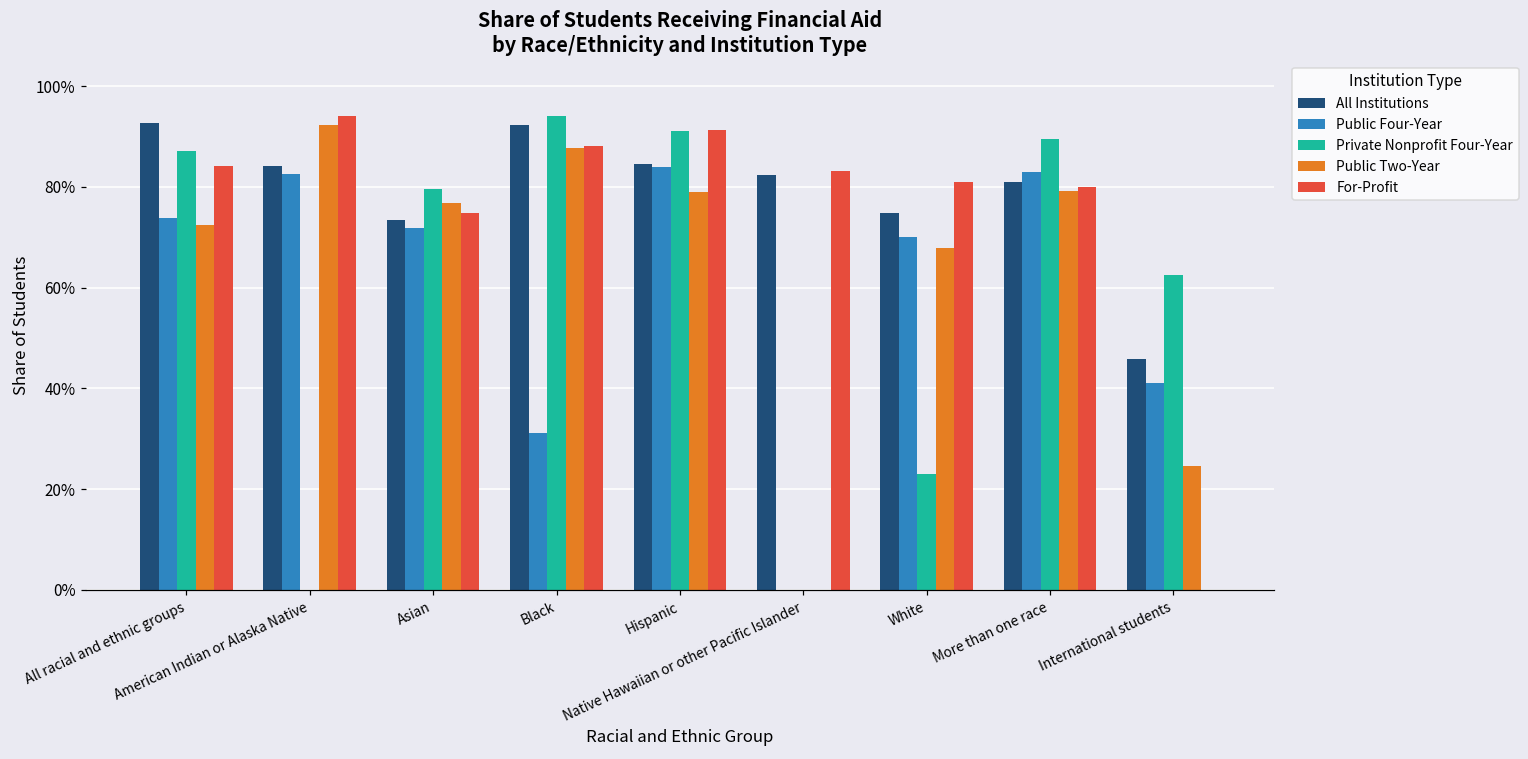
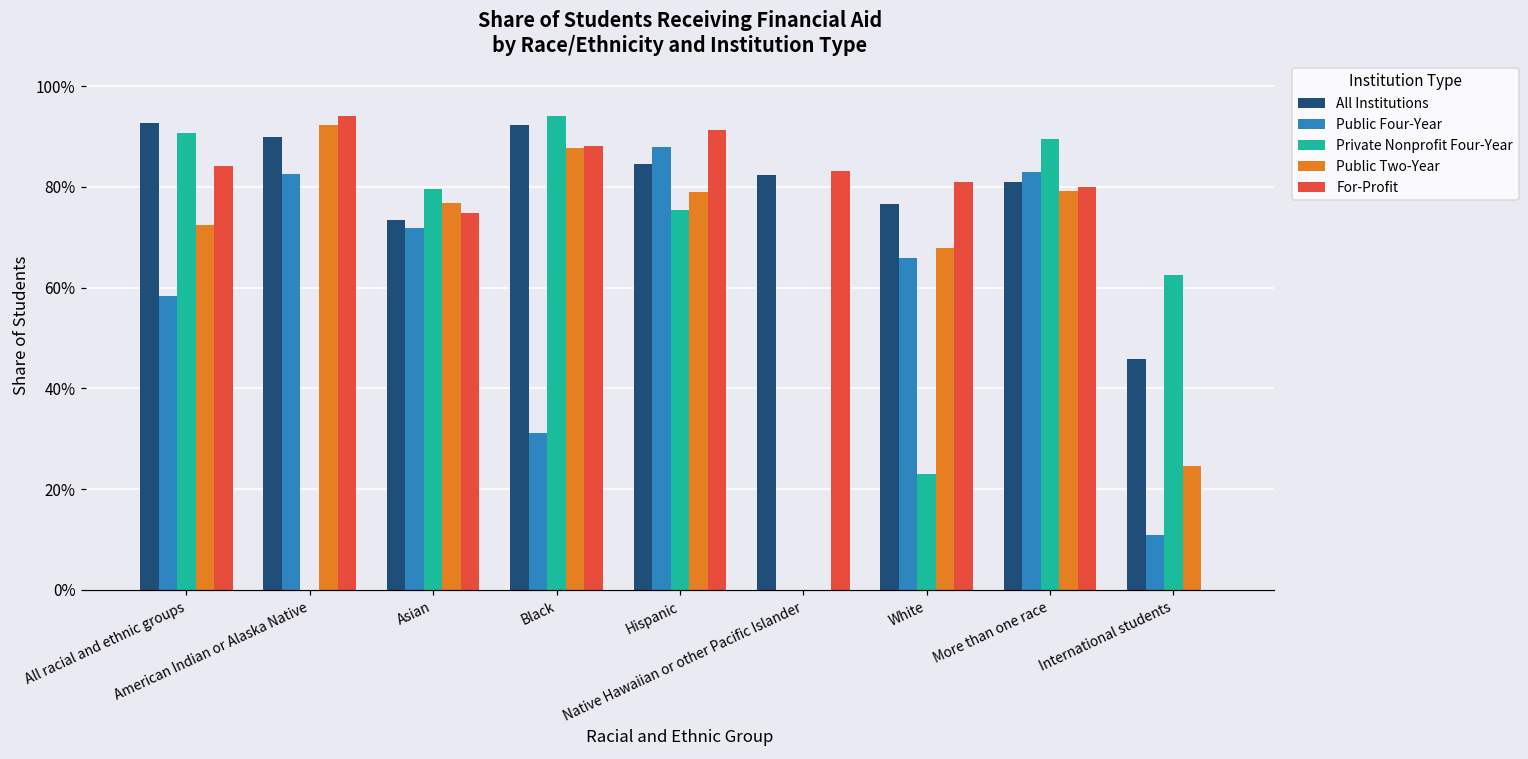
Public Four-Year, All racial and ethnic groups: 74% -> 58%
Private Nonprofit Four-Year, All racial and ethnic groups: 87% -> 91%
All Institutions, American Indian or Alaska Native: 84% -> 90%
Public Four-Year, Hispanic: 84% -> 88%
Private Nonprofit Four-Year, Hispanic: 91% -> 75%
All Institutions, White: 75% -> 77%
Public Four-Year, White: 70% -> 66%
Public Four-Year, International students: 41% -> 11%
